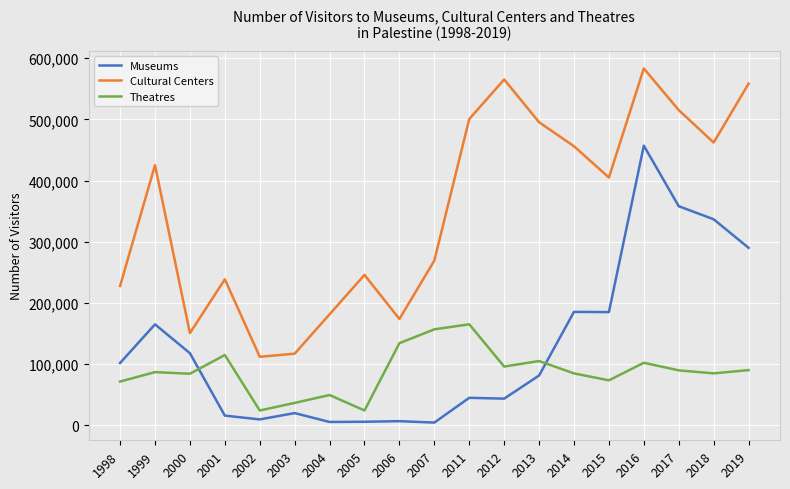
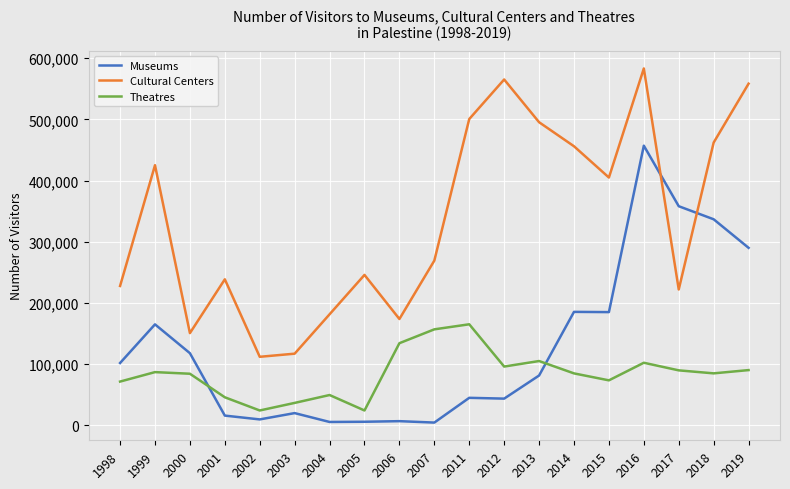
Theatres, 2001: 110,000 -> 50,000
Cultural Centers, 2017: 520,000 -> 220,000
